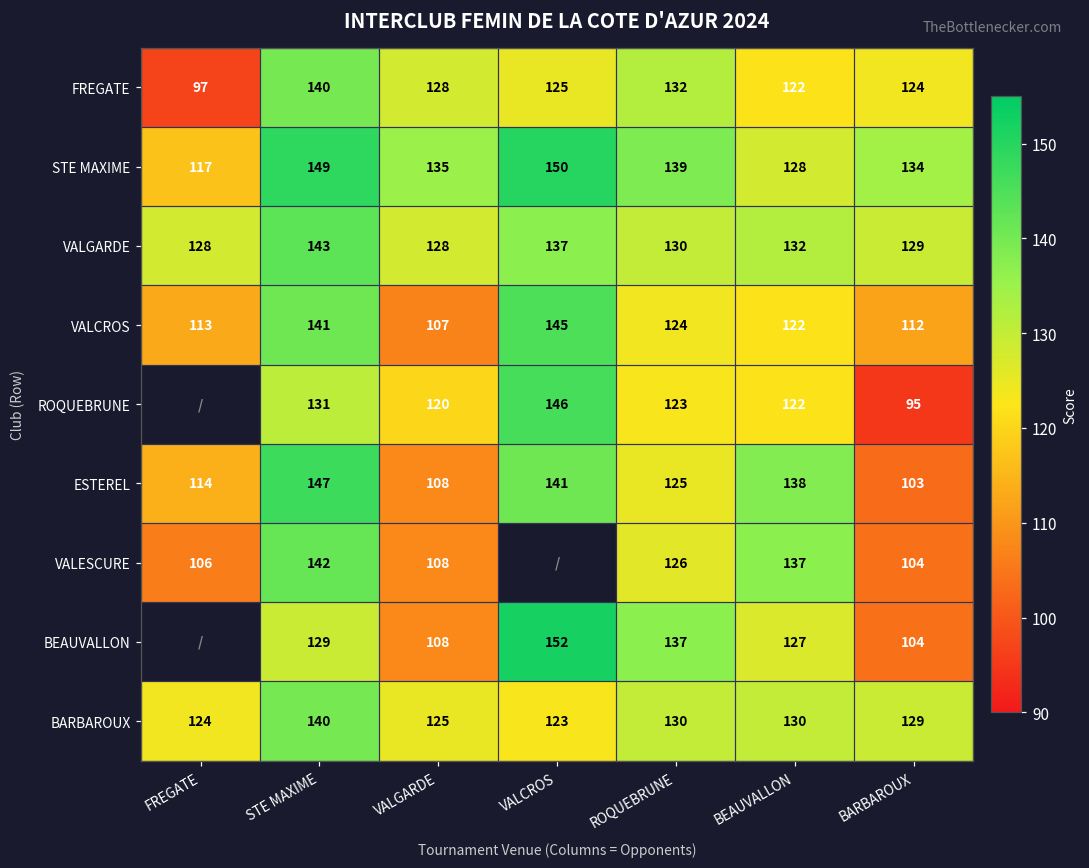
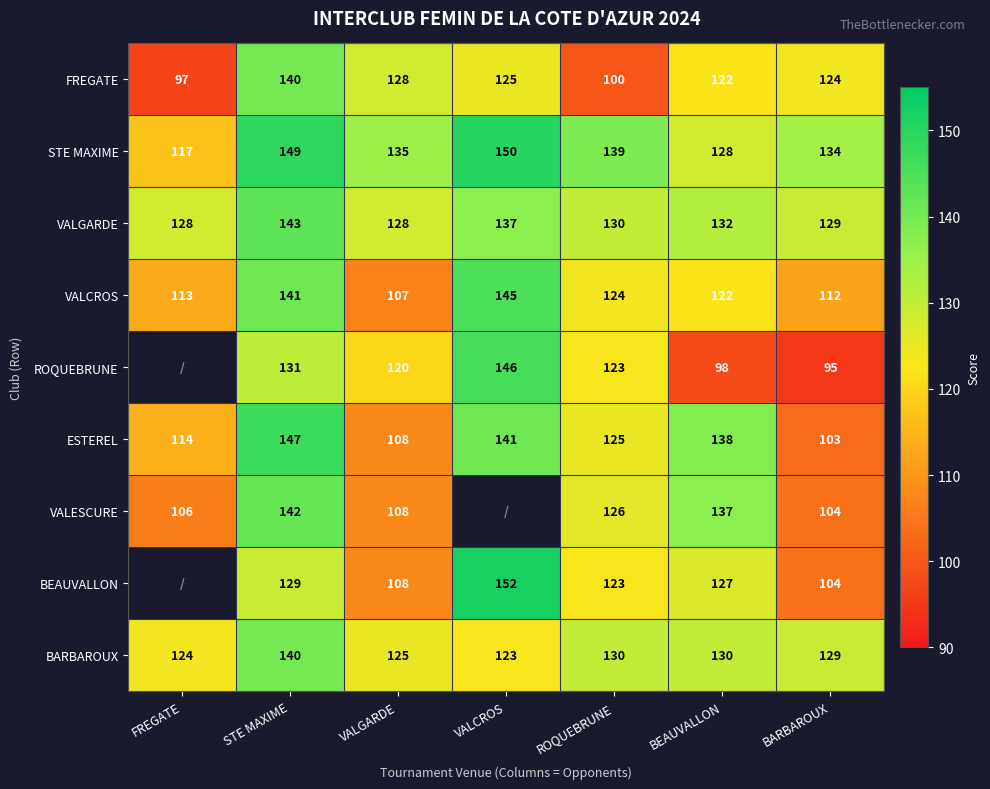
FREGATE, ROQUEBRUNE: 132 -> 100
ROQUEBRUNE, BEAUVALLON: 122 -> 98
BEAUVALLON, ROQUEBRUNE: 137 -> 123
